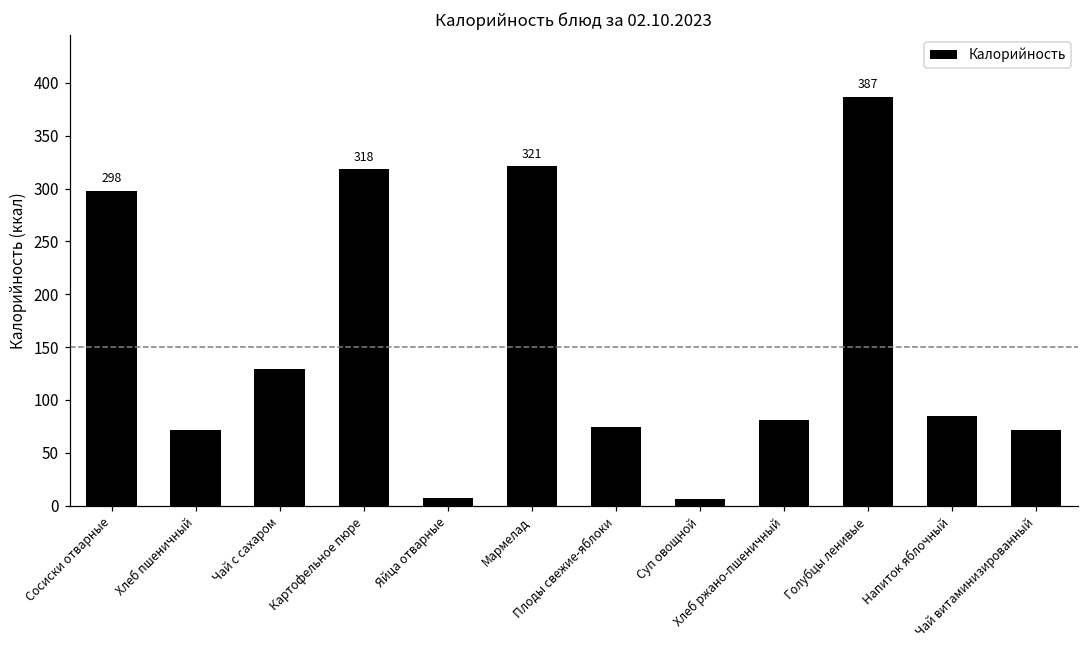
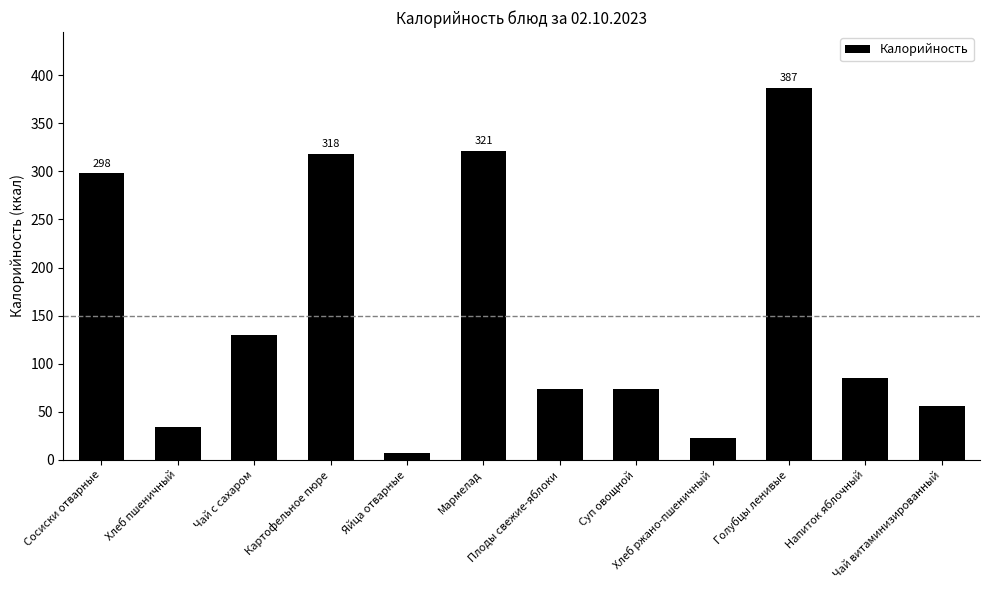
Хлеб пшеничный: 70 -> 30
Суп овощной: 10 -> 70
Хлеб ржано-пшеничный: 80 -> 20
Чай витаминизированный: 70 -> 60
